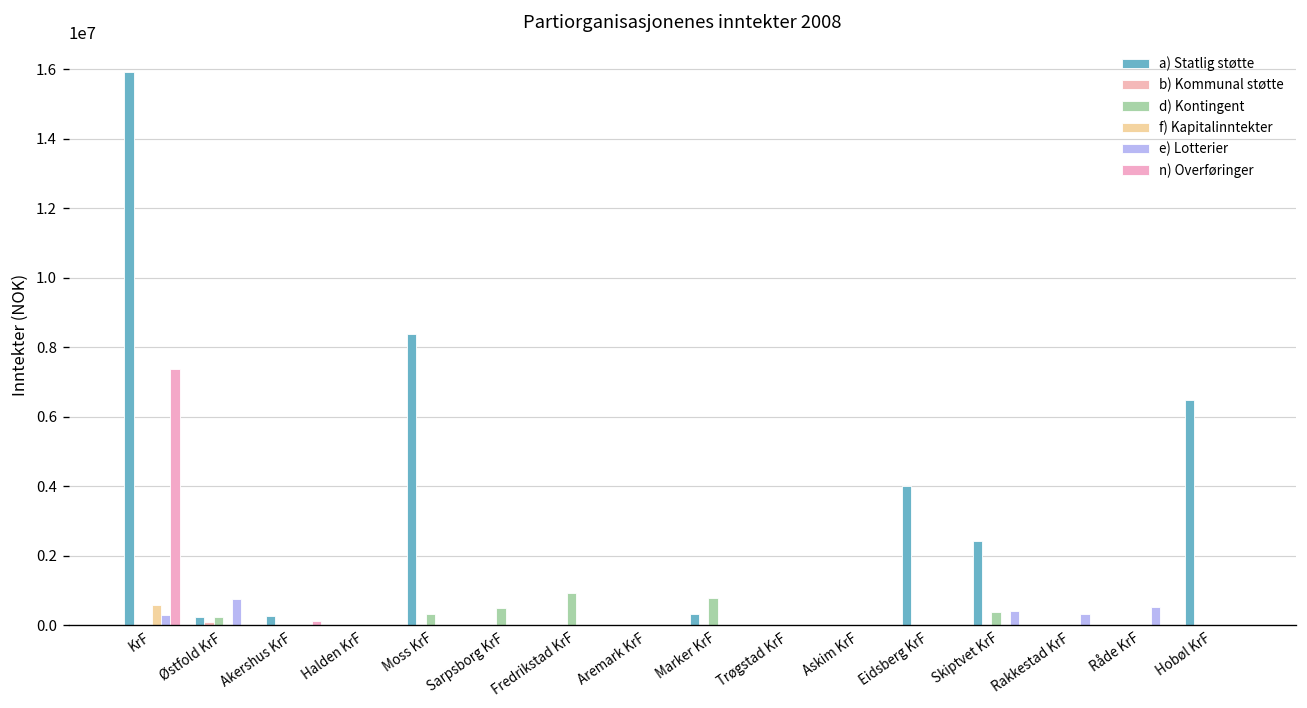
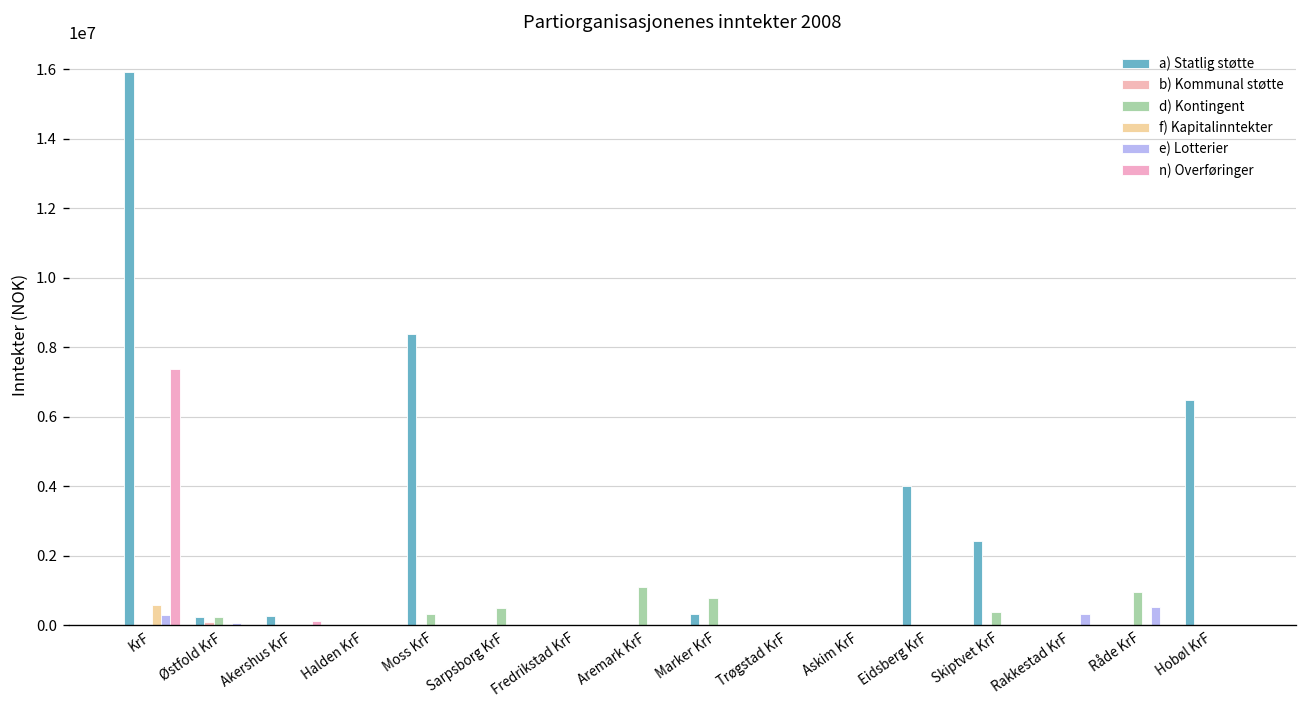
e) Lotterier, Østfold KrF: 800000 -> 100000
d) Kontingent, Fredrikstad KrF: 900000 -> 0
d) Kontingent, Aremark KrF: 0 -> 1100000
e) Lotterier, Skiptvet KrF: 400000 -> 0
d) Kontingent, Råde KrF: 0 -> 1000000
